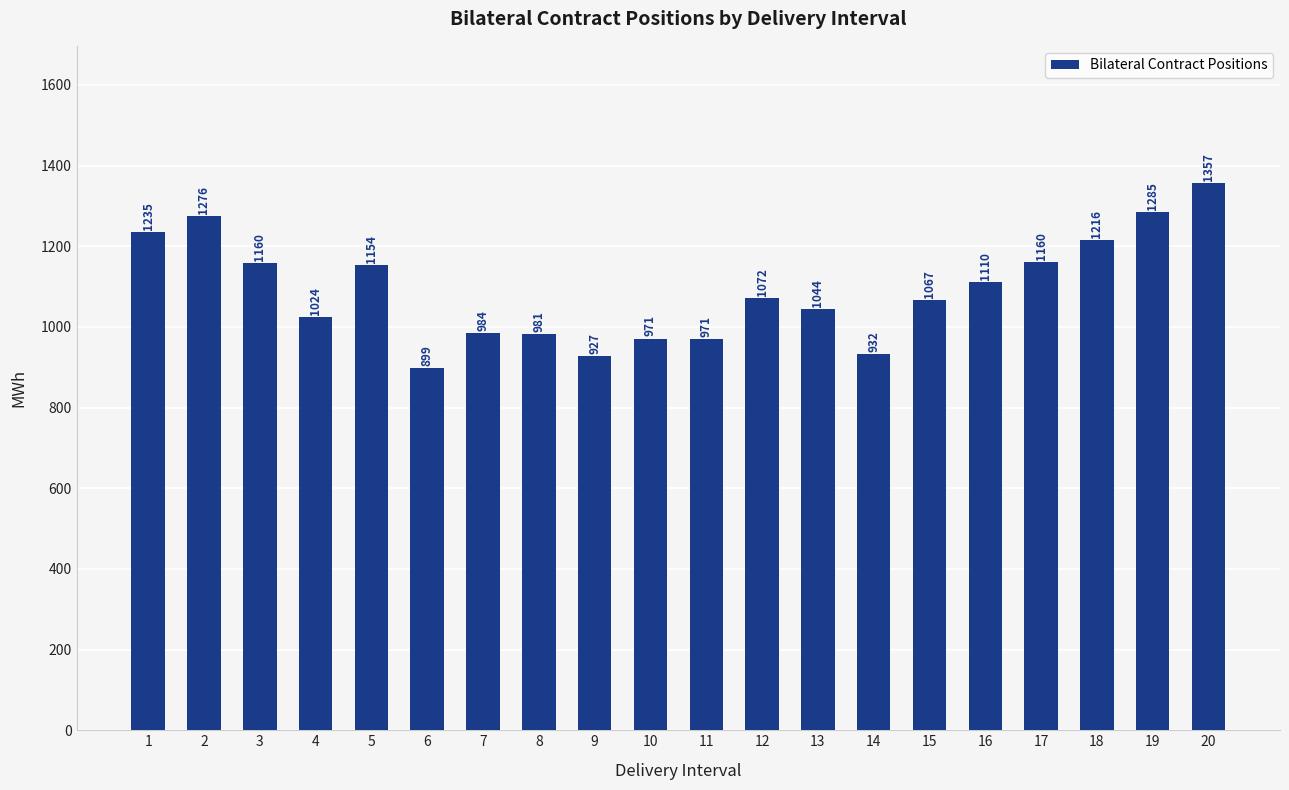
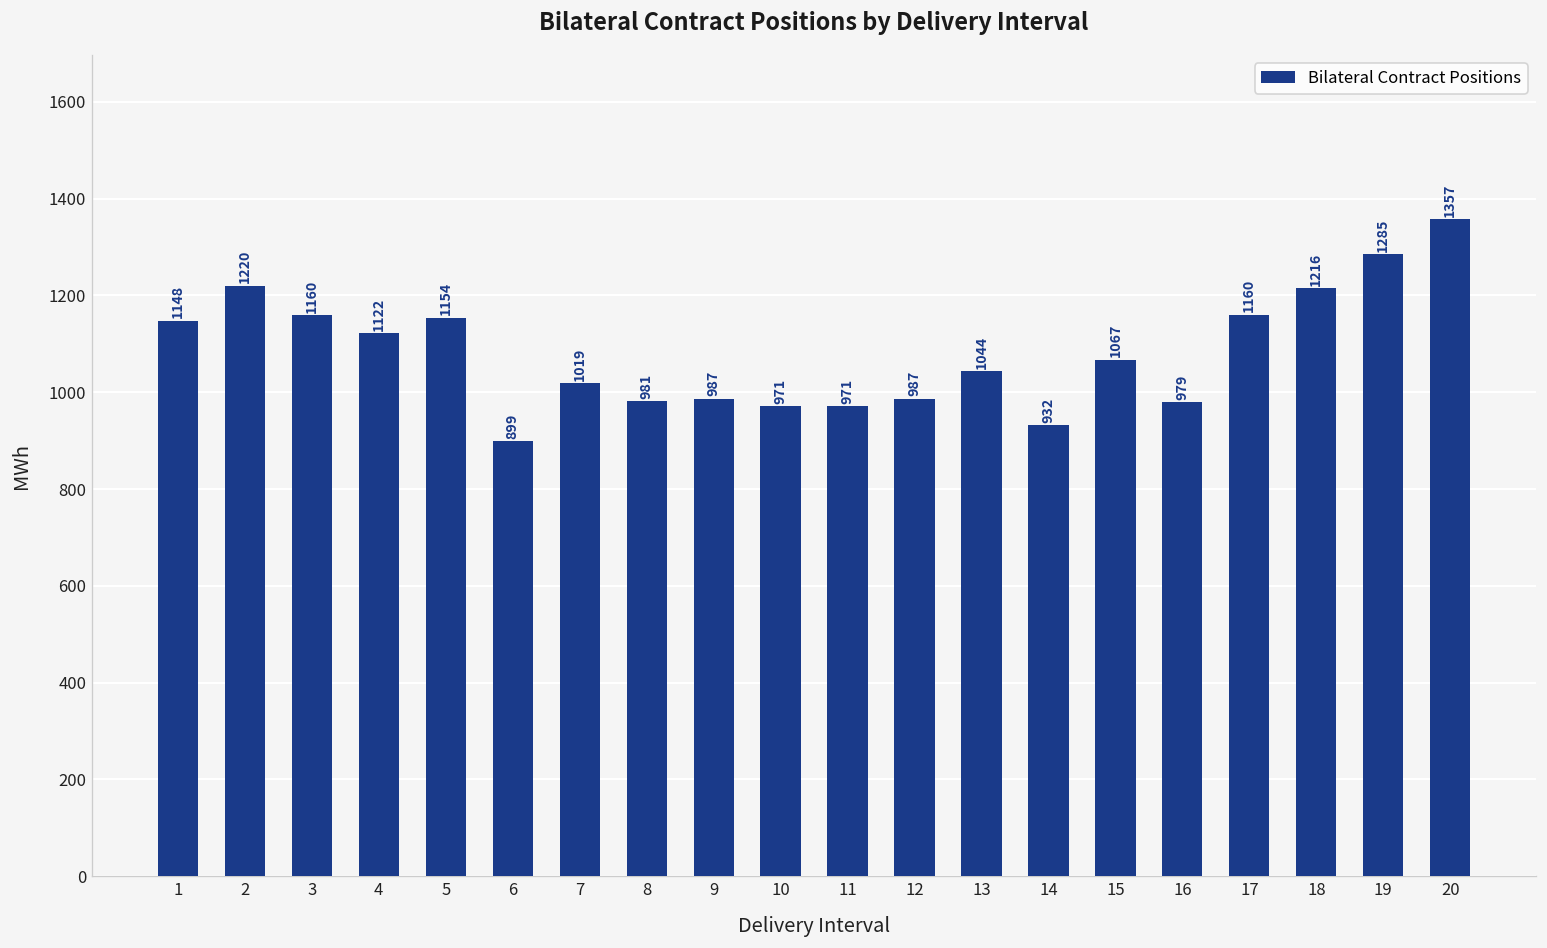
1: 1235 -> 1148
2: 1276 -> 1220
4: 1024 -> 1122
7: 984 -> 1019
9: 927 -> 987
12: 1072 -> 987
16: 1110 -> 979
